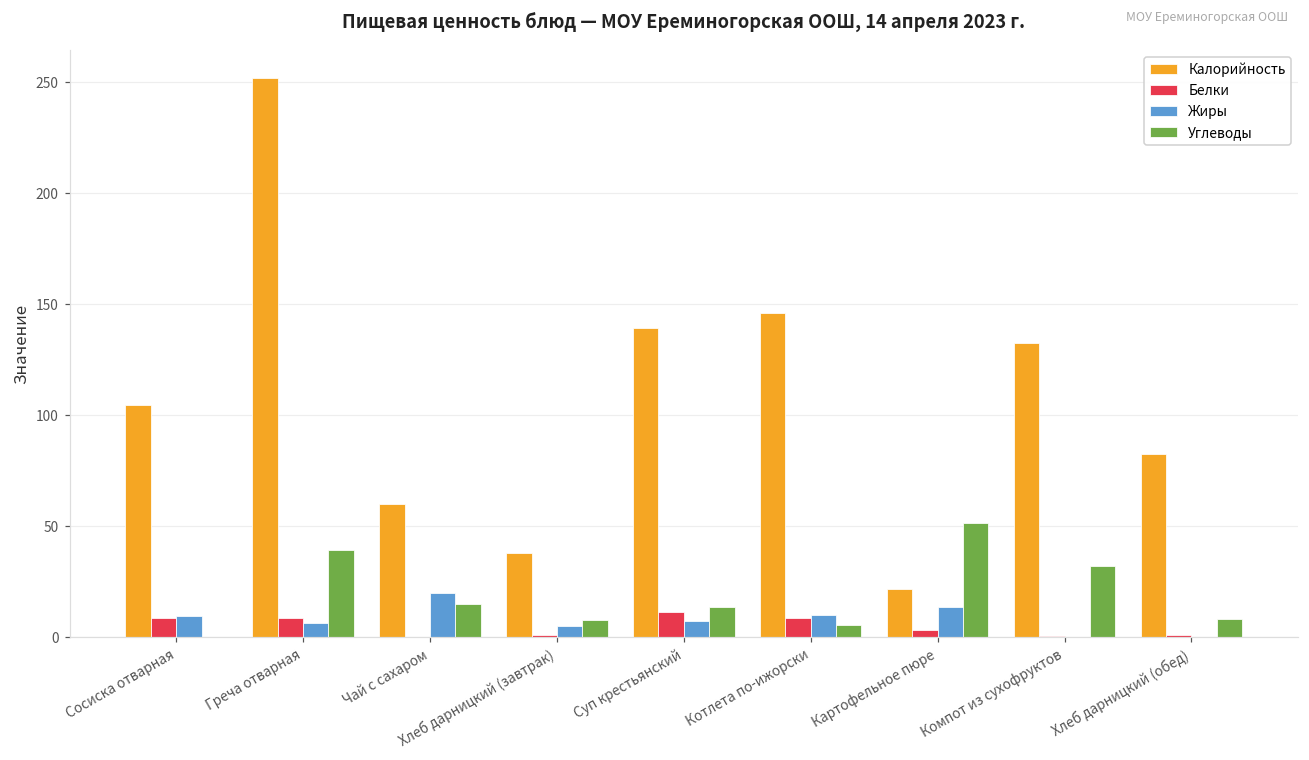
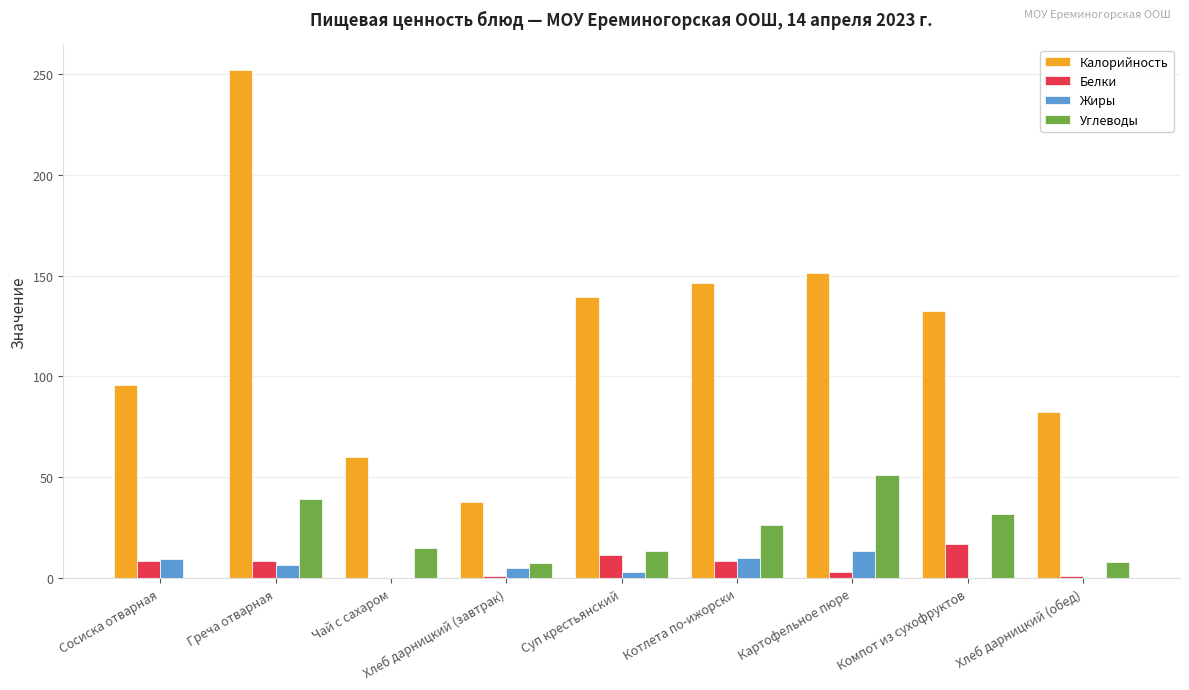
Калорийность, Сосиска отварная: 104 -> 96
Жиры, Чай с сахаром: 20 -> 0
Жиры, Суп крестьянский: 7 -> 3
Углеводы, Котлета по-ижорски: 6 -> 27
Калорийность, Картофельное пюре: 22 -> 151
Белки, Компот из сухофруктов: 1 -> 17
